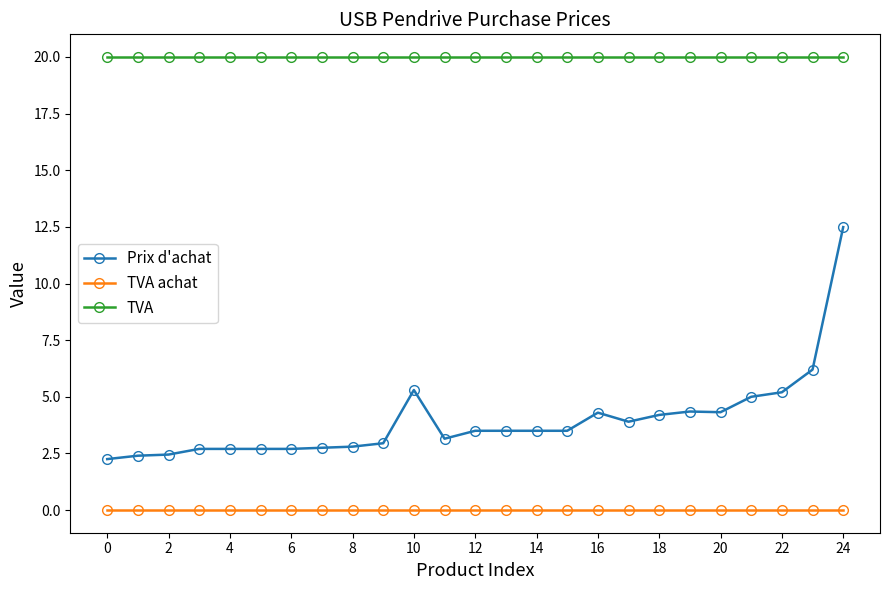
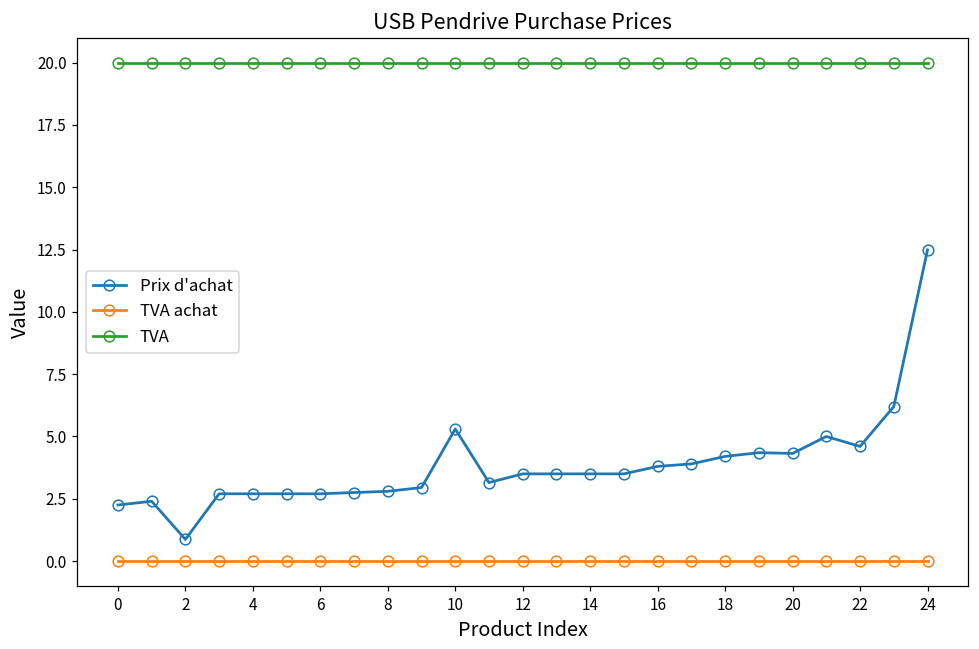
Prix d'achat, 2: 2.5 -> 0.9
Prix d'achat, 16: 4.3 -> 3.8
Prix d'achat, 22: 5.2 -> 4.6
